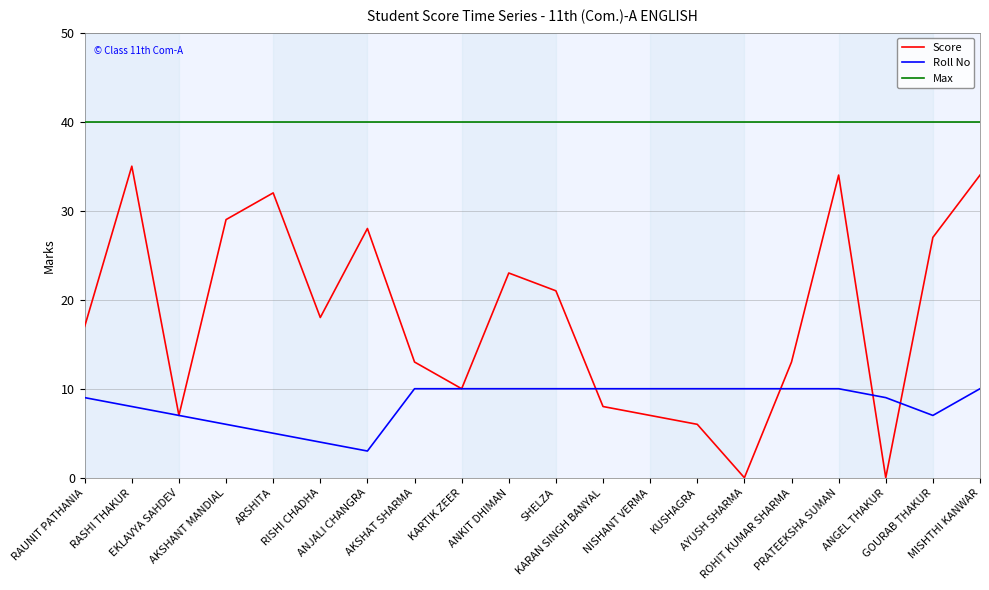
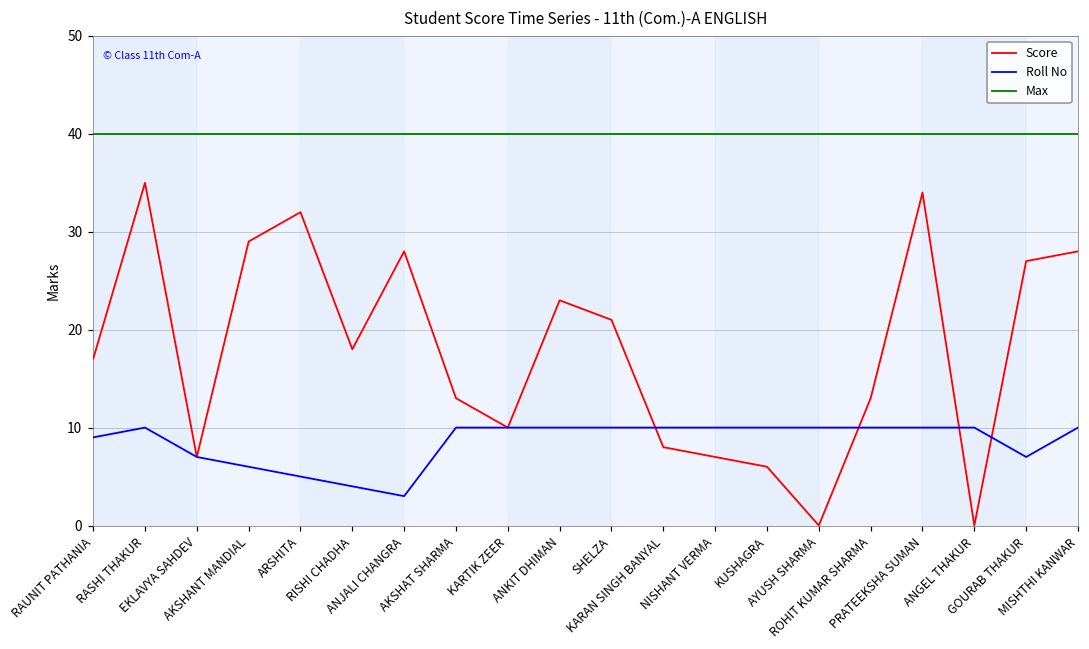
Roll No, RASHI THAKUR: 8 -> 10
Roll No, ANGEL THAKUR: 9 -> 10
Score, MISHTHI KANWAR: 34 -> 28
